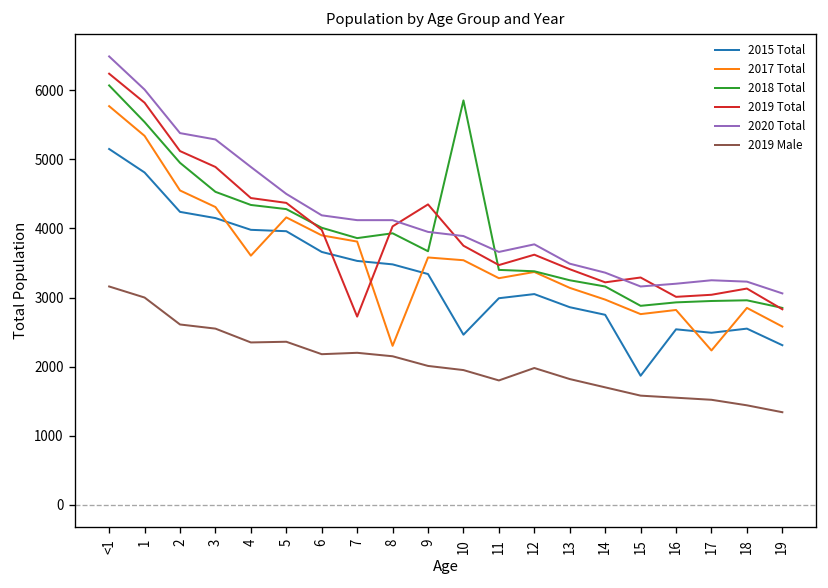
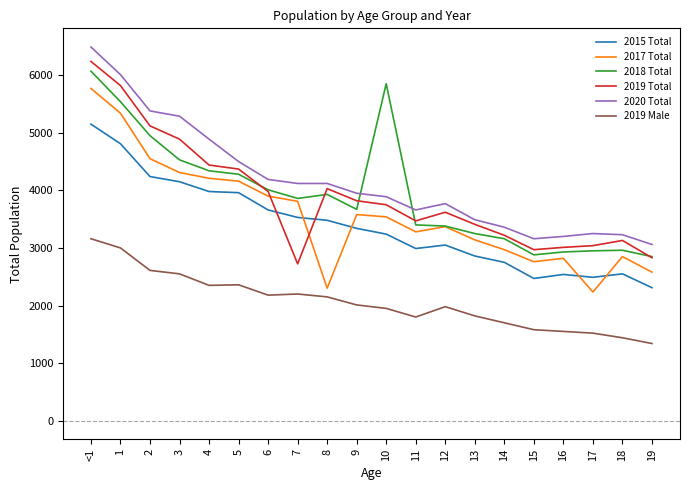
2017 Total, 4: 3600 -> 4200
2019 Total, 9: 4300 -> 3800
2015 Total, 10: 2500 -> 3200
2015 Total, 15: 1900 -> 2500
2019 Total, 15: 3300 -> 3000
